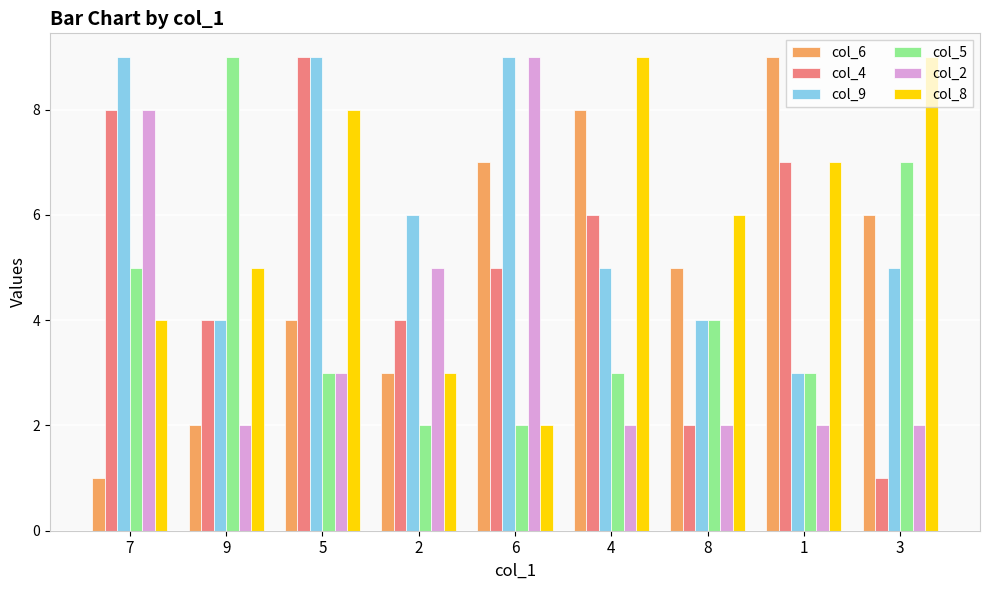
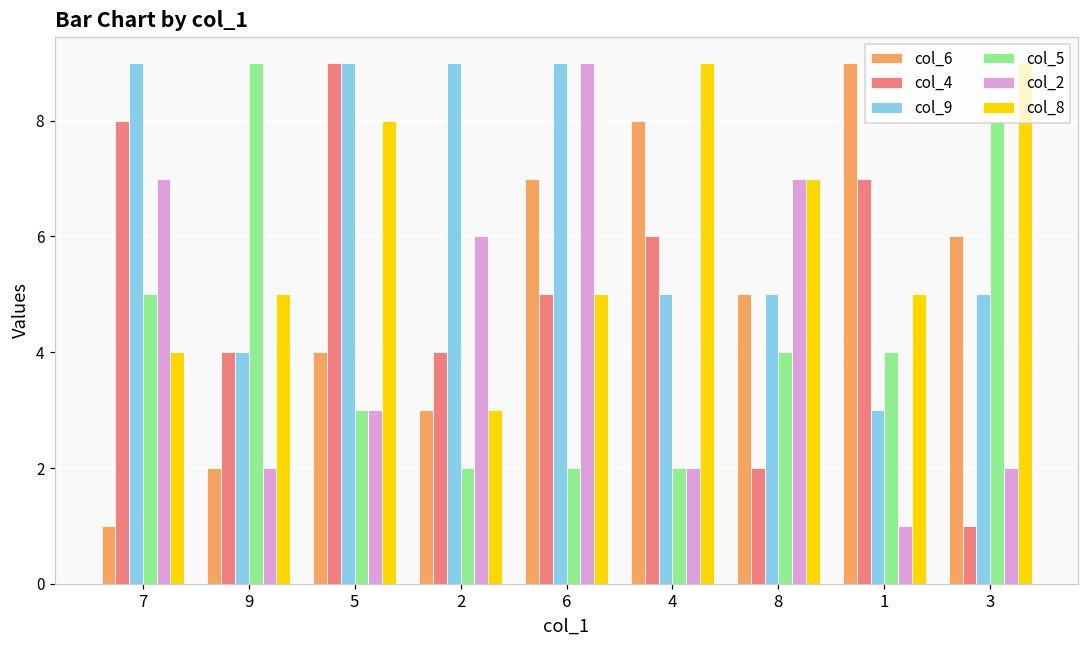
col_2, 7: 8 -> 7
col_9, 2: 6 -> 9
col_2, 2: 5 -> 6
col_8, 6: 2 -> 5
col_5, 4: 3 -> 2
col_9, 8: 4 -> 5
col_2, 8: 2 -> 7
col_8, 8: 6 -> 7
col_5, 1: 3 -> 4
col_2, 1: 2 -> 1
col_8, 1: 7 -> 5
col_5, 3: 7 -> 8
